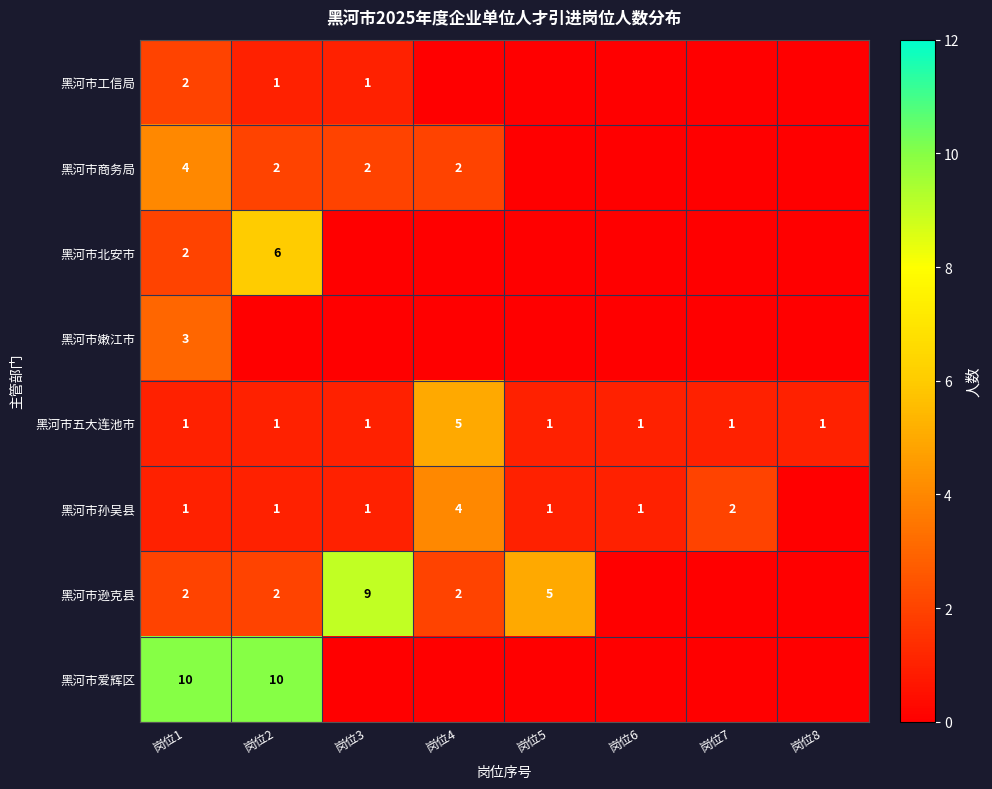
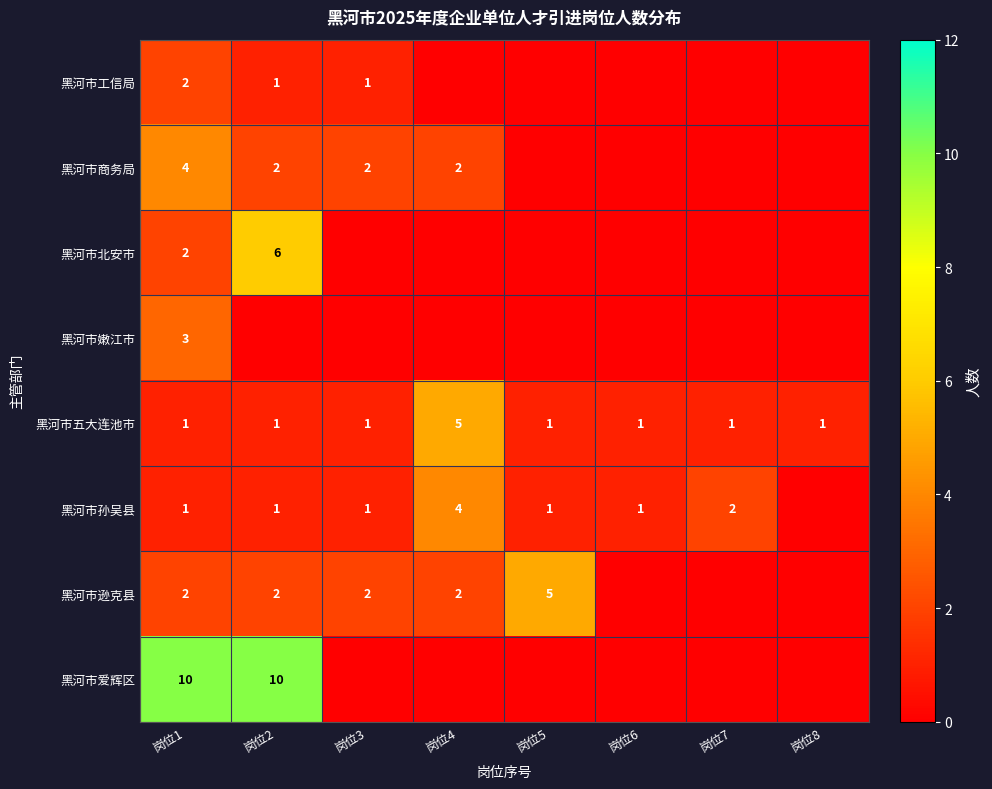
黑河市逊克县, 岗位3: 9 -> 2
